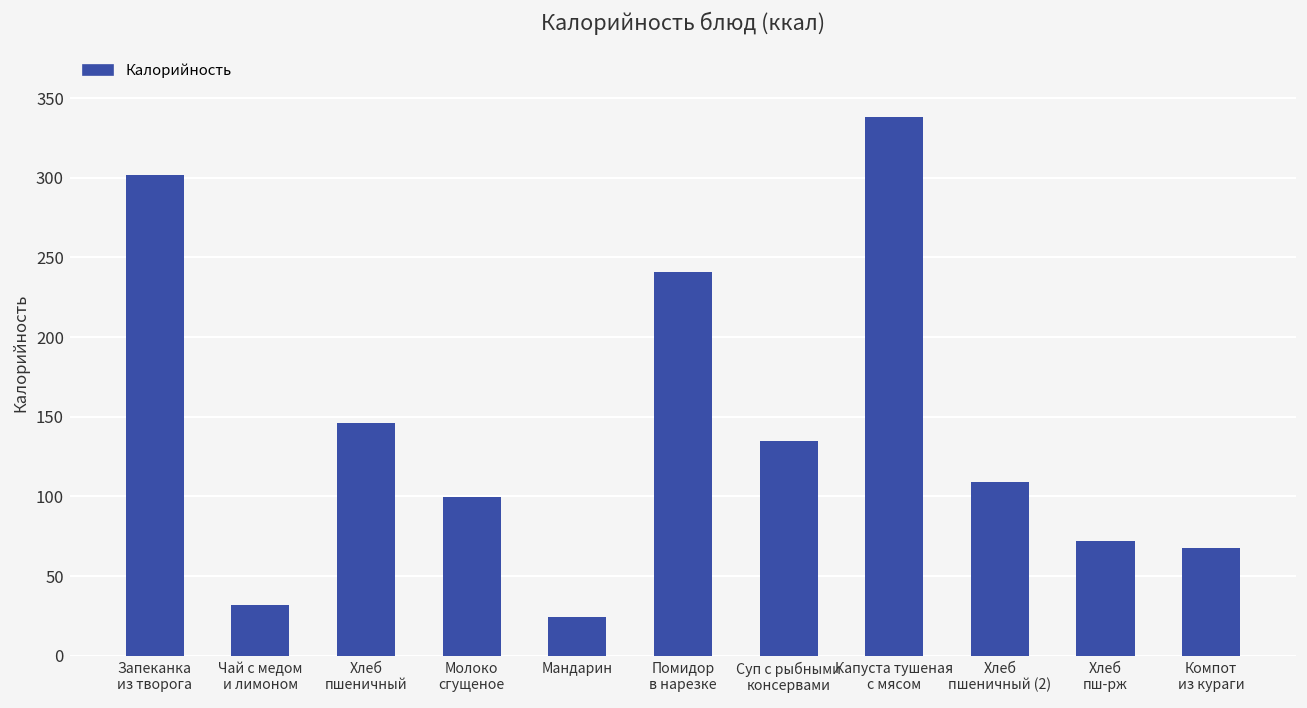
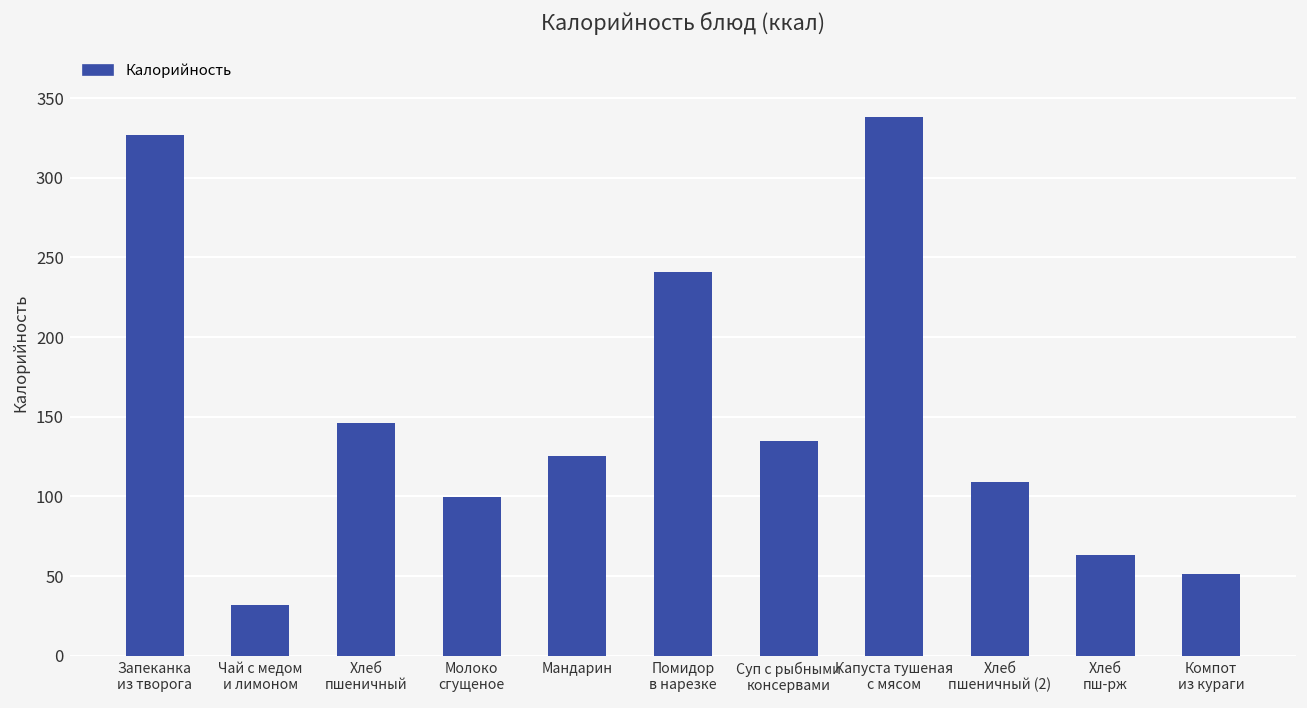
Запеканка из творога: 302 -> 327
Мандарин: 25 -> 125
Хлеб пш-рж: 72 -> 63
Компот из кураги: 68 -> 51
